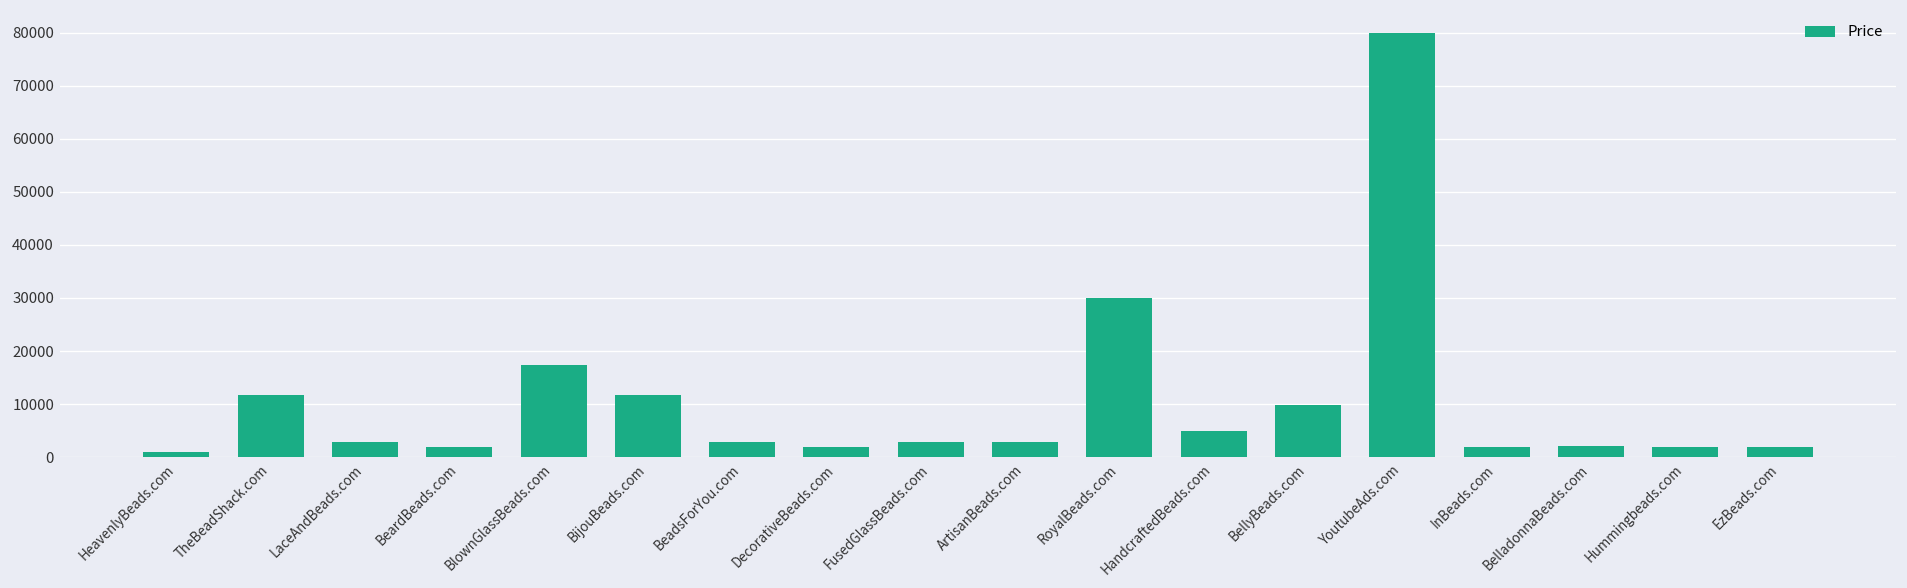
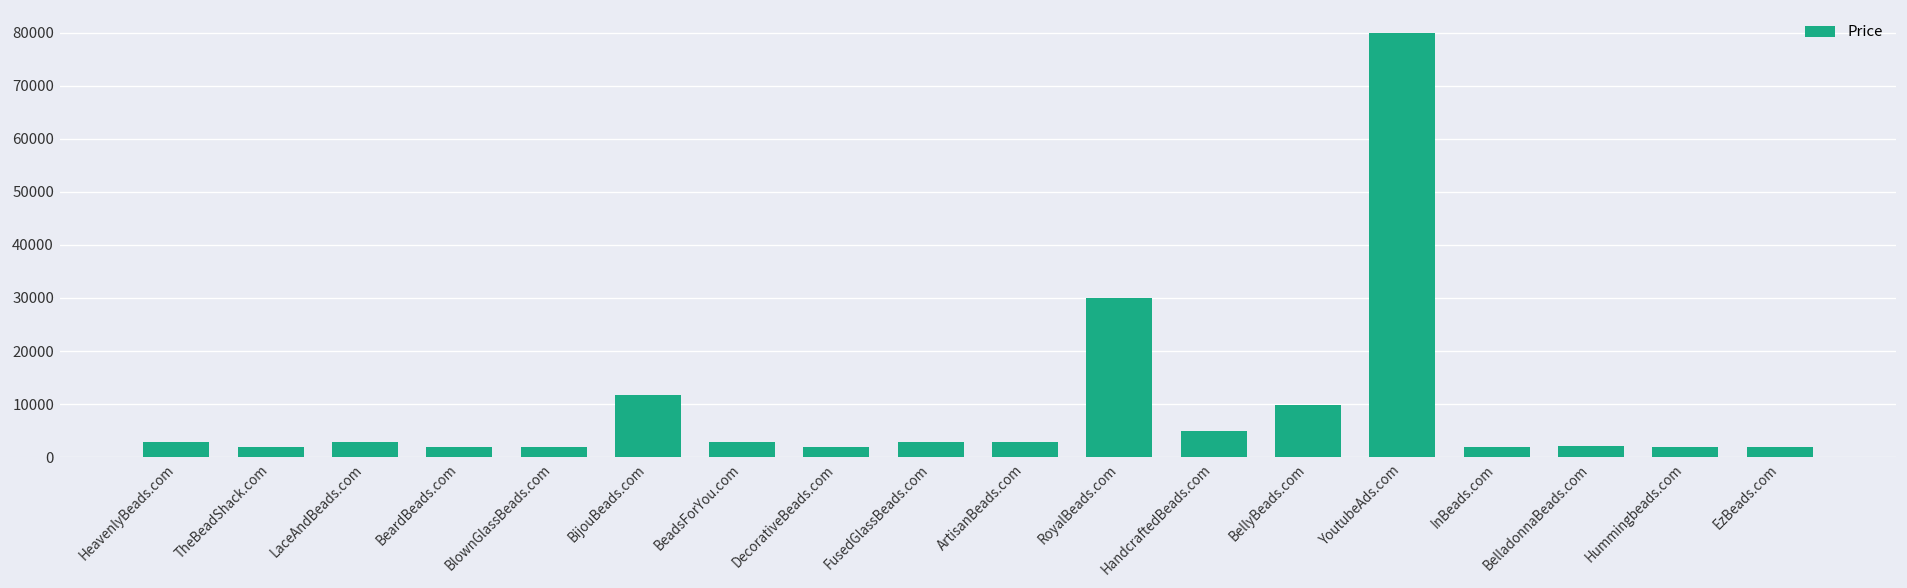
HeavenlyBeads.com: 1000 -> 3000
TheBeadShack.com: 12000 -> 2000
BlownGlassBeads.com: 17000 -> 2000
